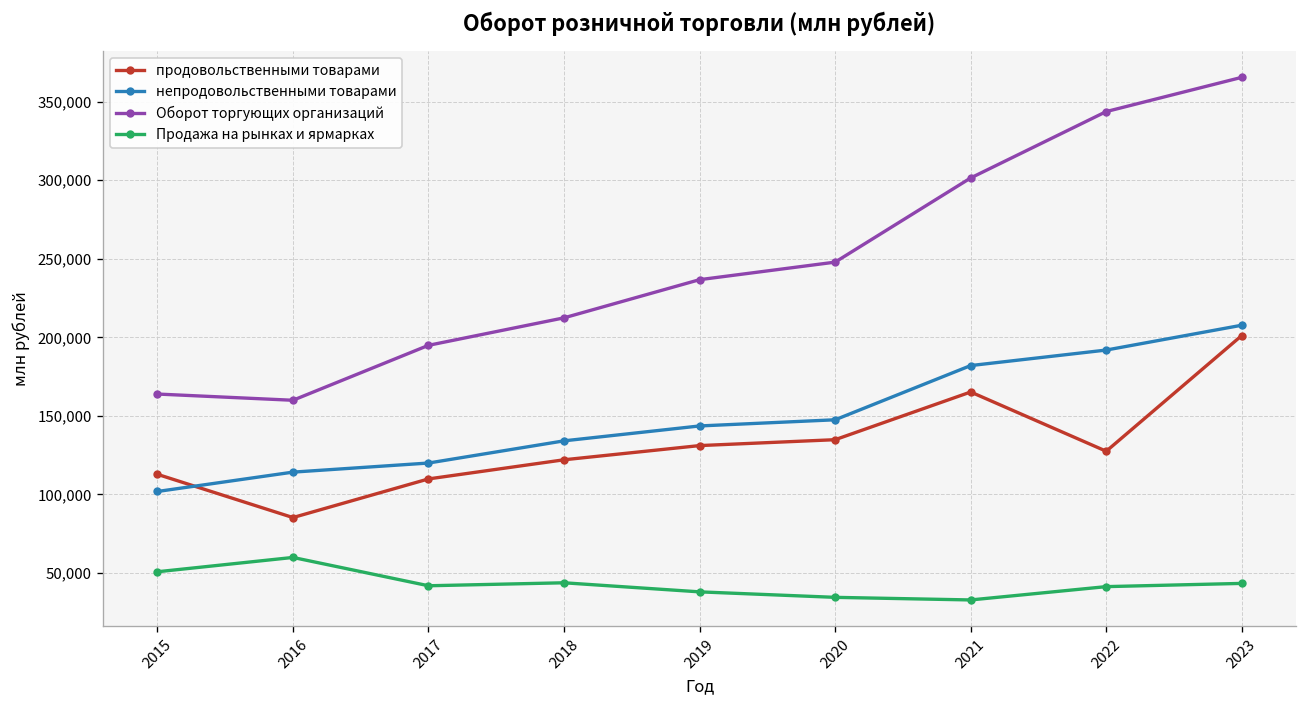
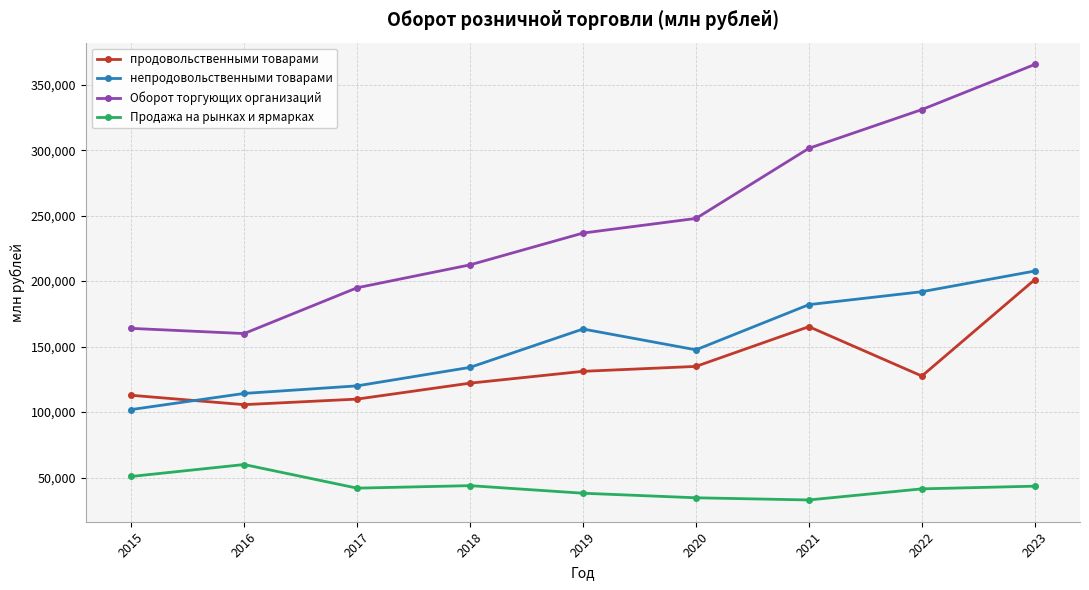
продовольственными товарами, 2016: 85,000 -> 106,000
непродовольственными товарами, 2019: 144,000 -> 163,000
Оборот торгующих организаций, 2022: 344,000 -> 331,000
